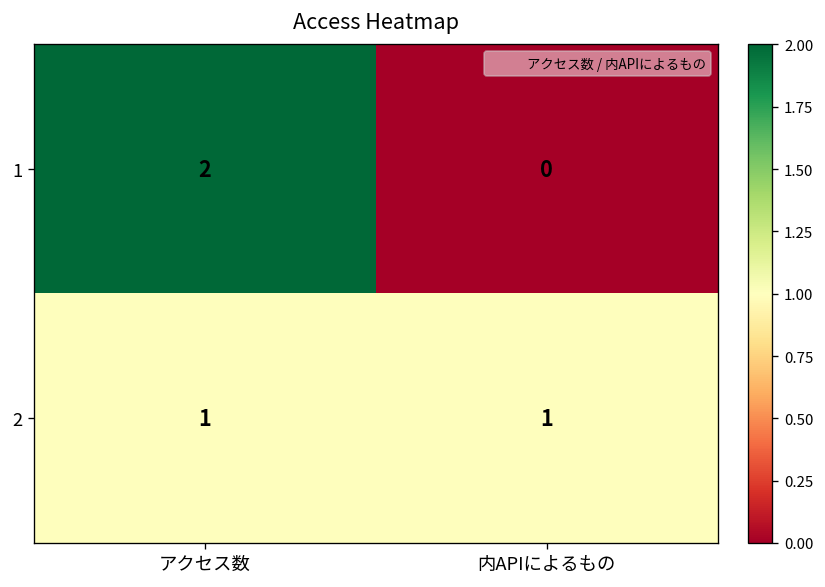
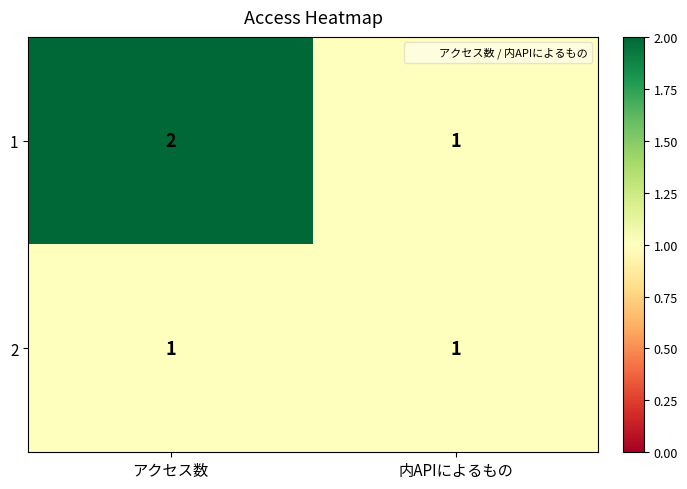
1, 内APIによるもの: 0 -> 1
